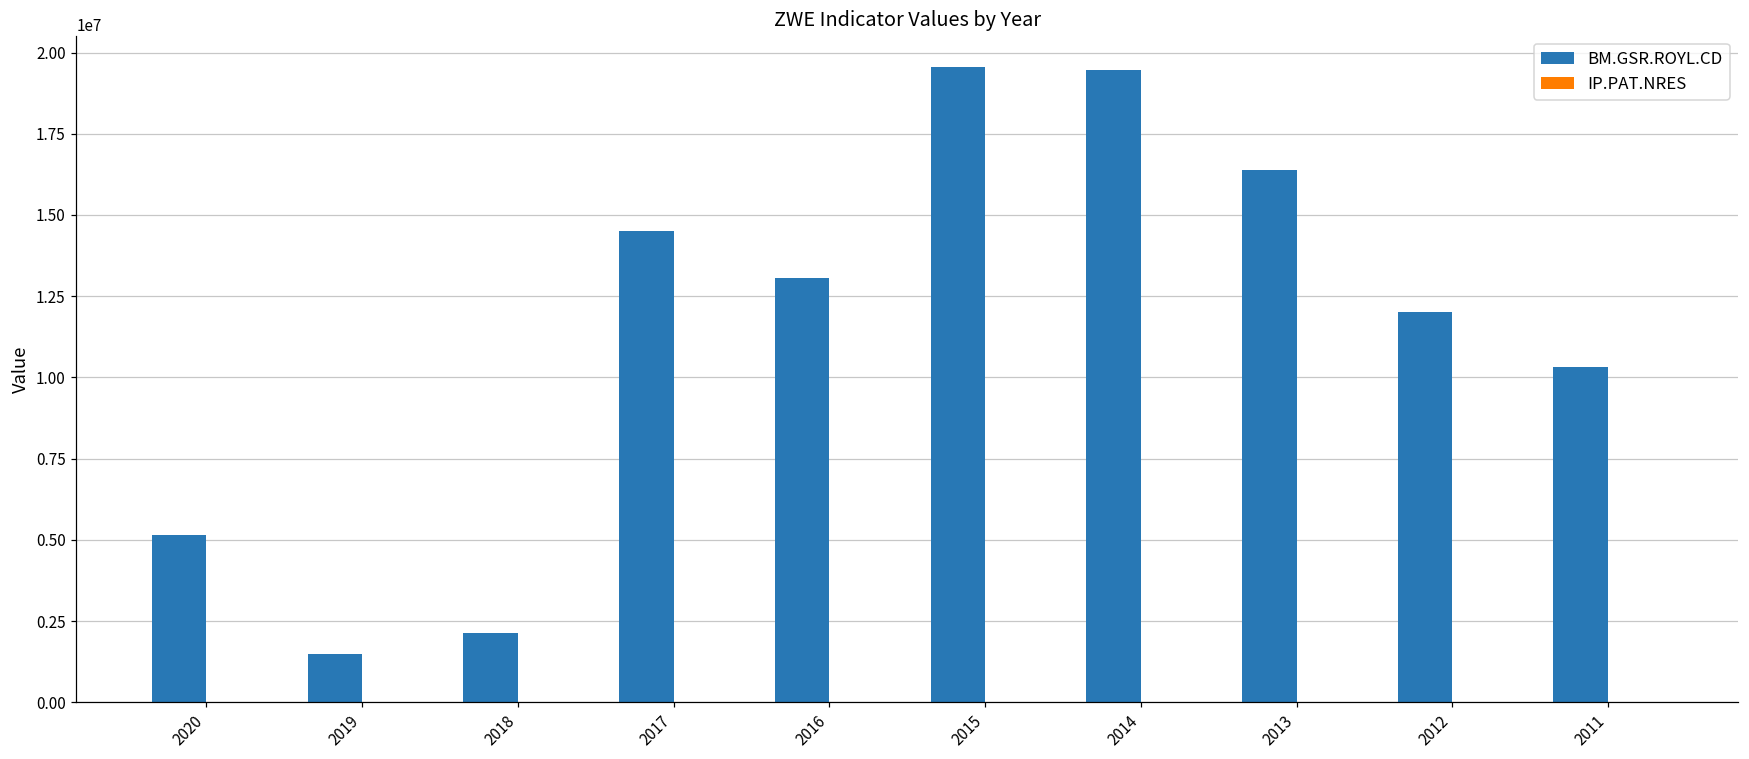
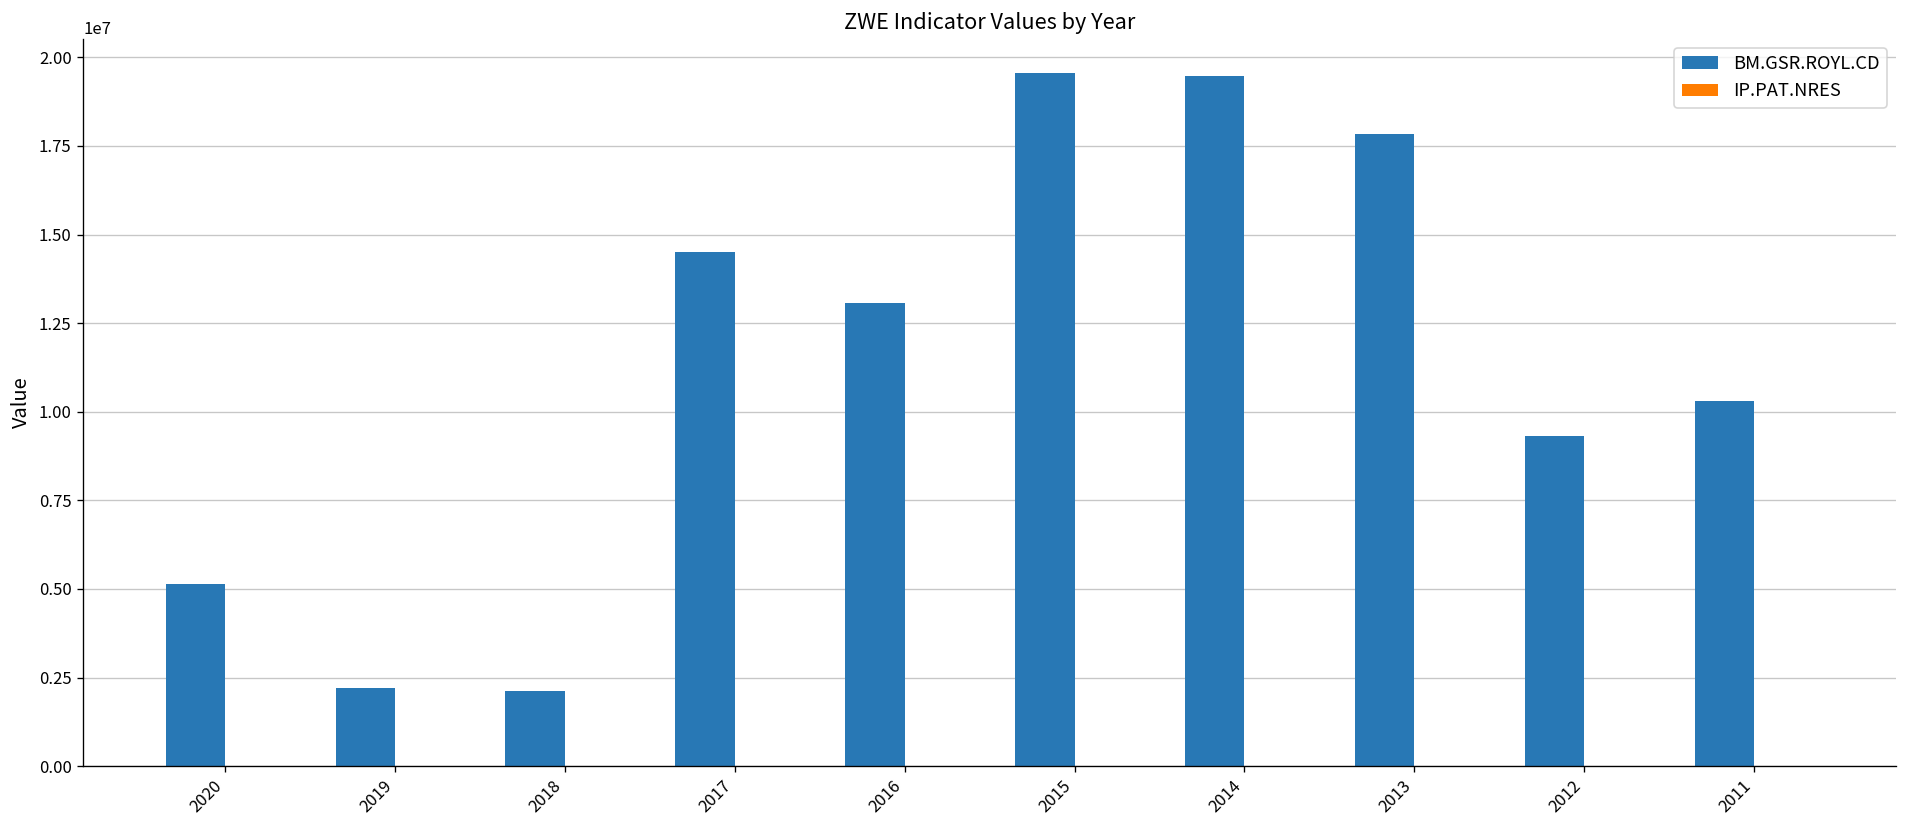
BM.GSR.ROYL.CD, 2019: 1500000 -> 2200000
BM.GSR.ROYL.CD, 2013: 16400000 -> 17800000
BM.GSR.ROYL.CD, 2012: 12000000 -> 9300000
